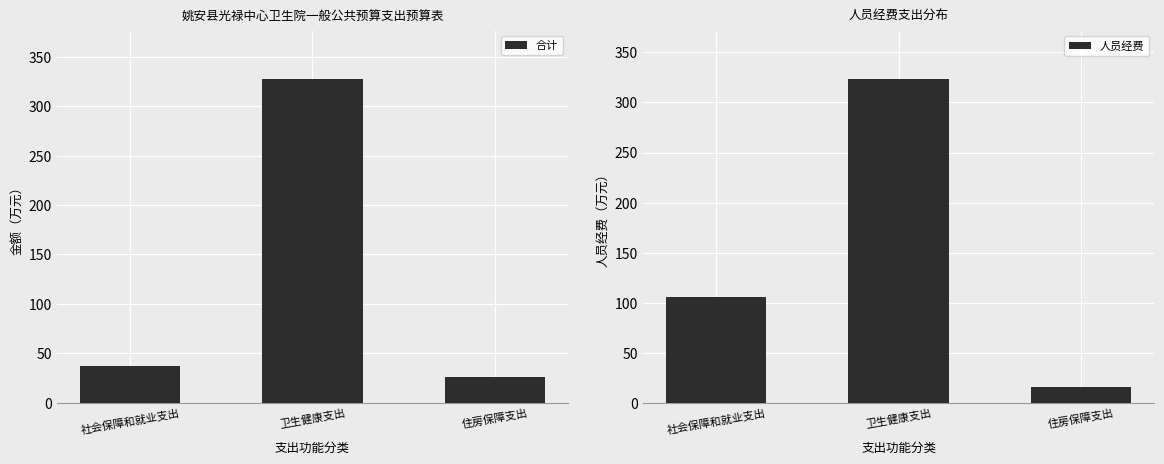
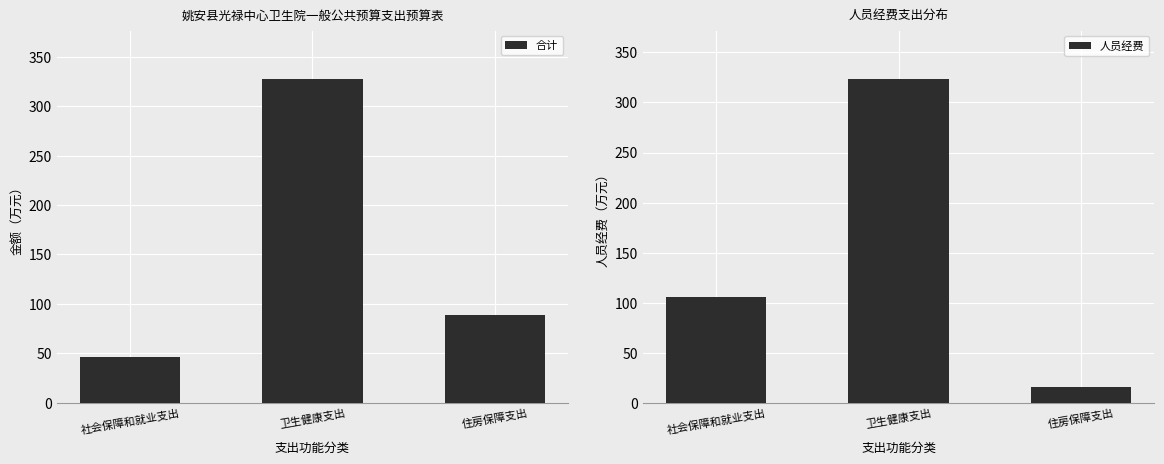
姚安县光禄中心卫生院一般公共预算支出预算表, 社会保障和就业支出: 40 -> 50
姚安县光禄中心卫生院一般公共预算支出预算表, 住房保障支出: 30 -> 90
